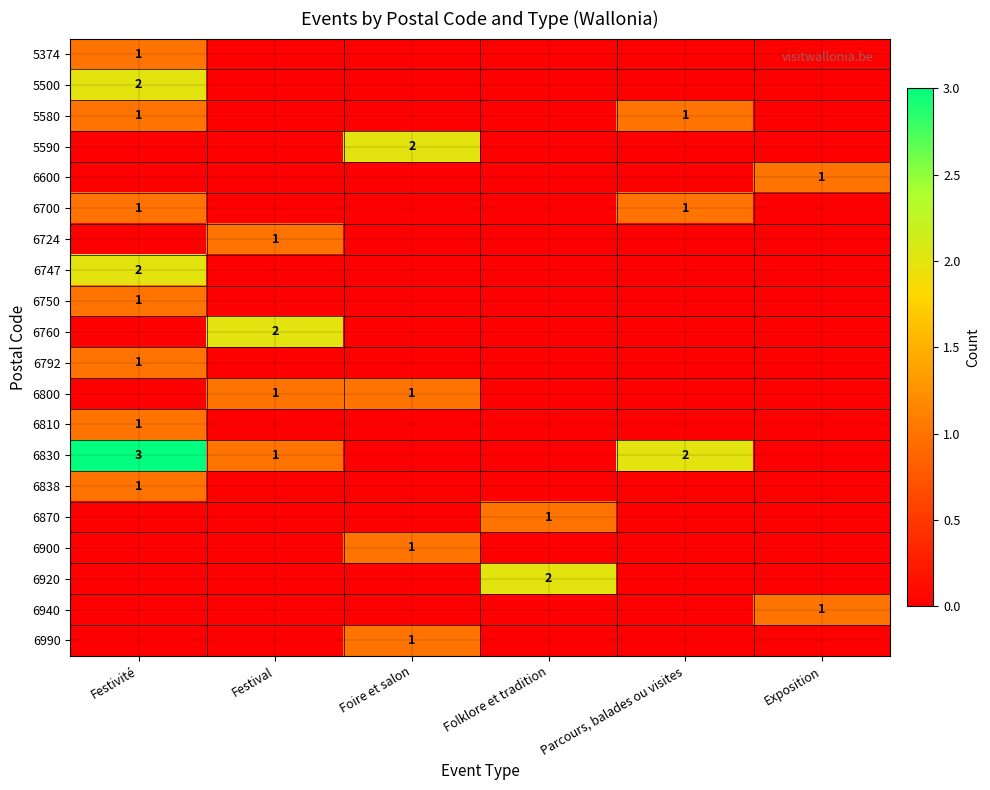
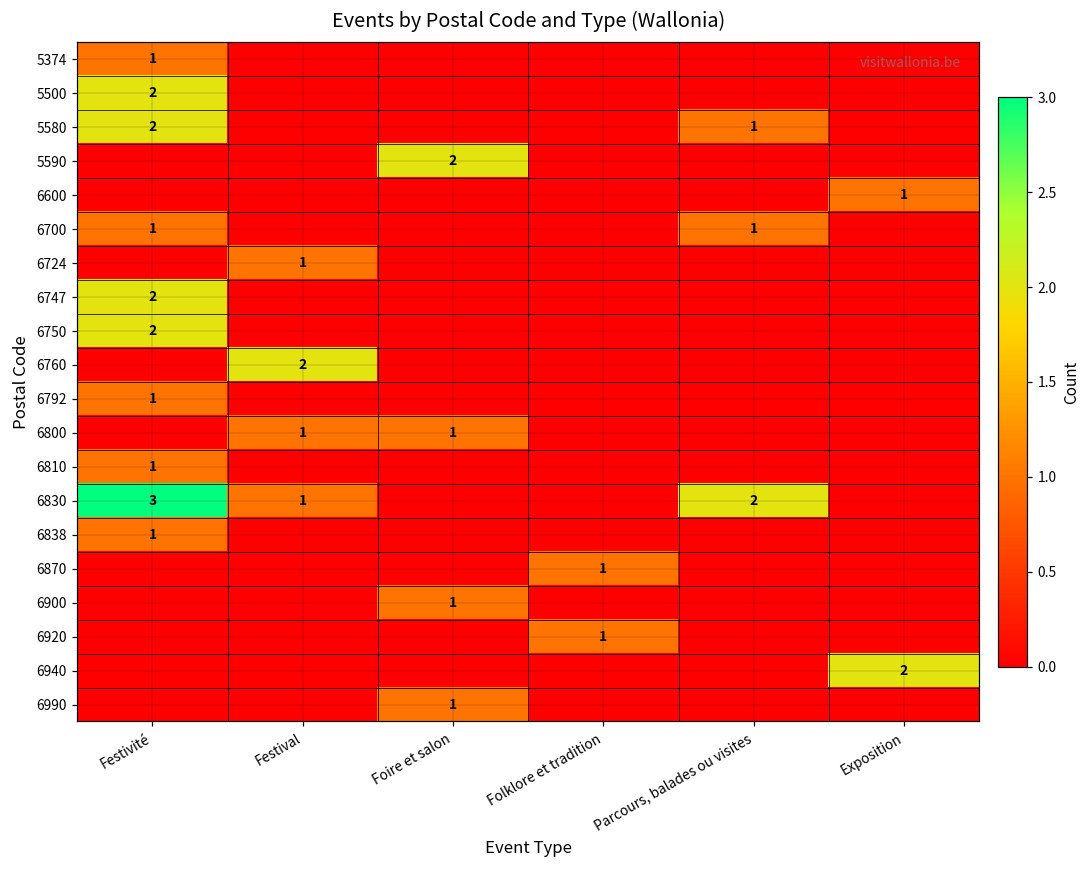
5580, Festivité: 1 -> 2
6750, Festivité: 1 -> 2
6920, Folklore et tradition: 2 -> 1
6940, Exposition: 1 -> 2
